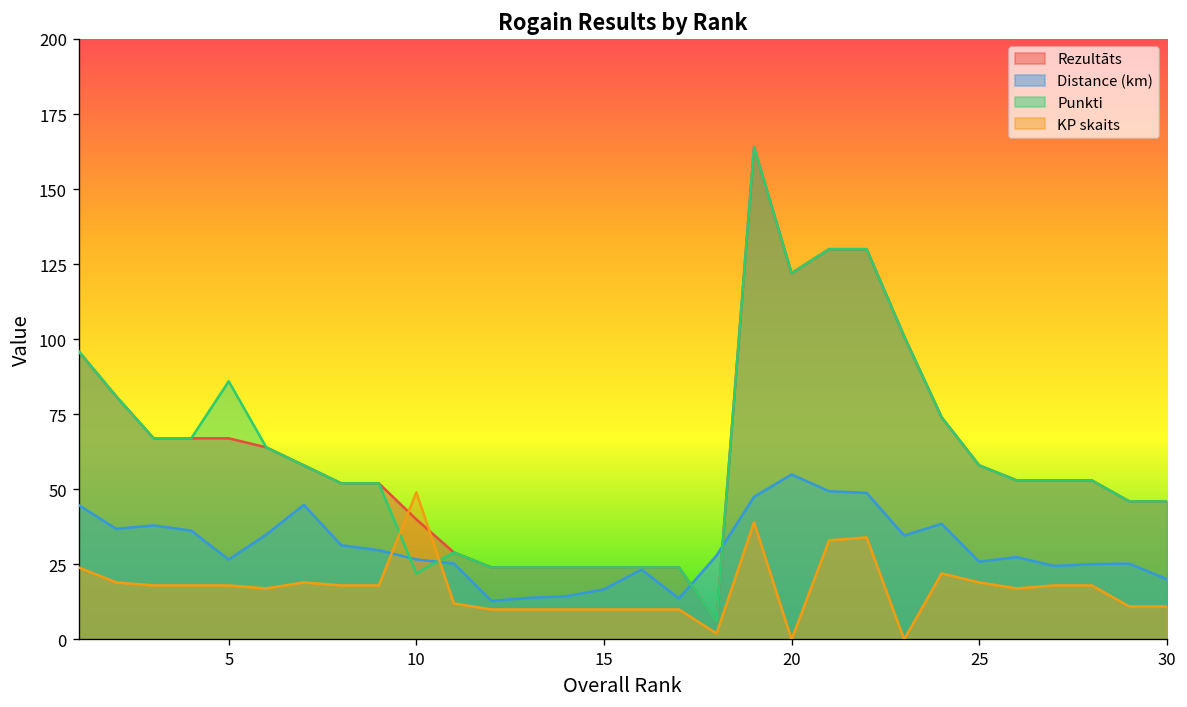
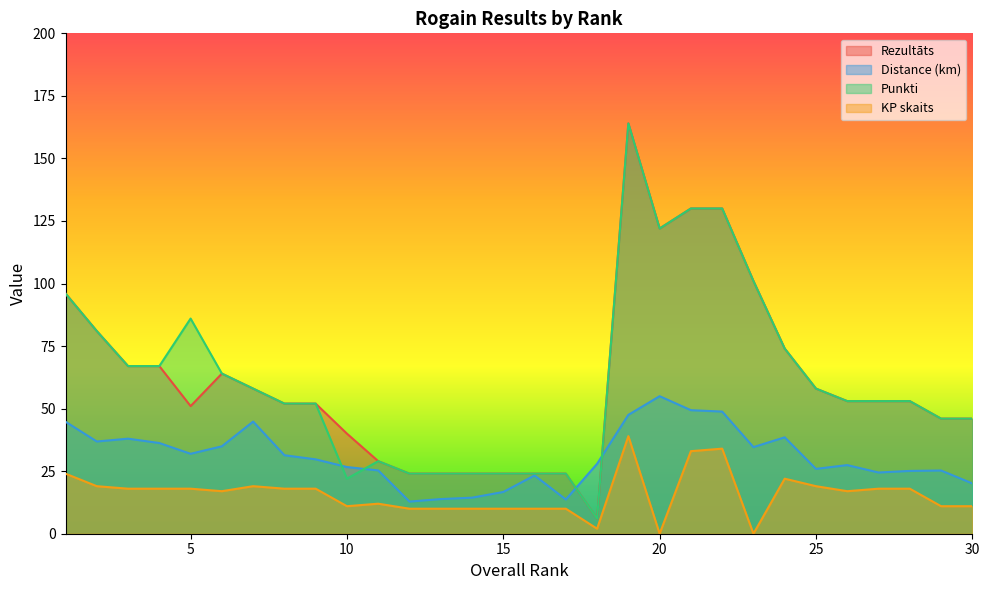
Rezultāts, 5: 67 -> 51
Distance (km), 5: 27 -> 32
KP skaits, 10: 49 -> 11
